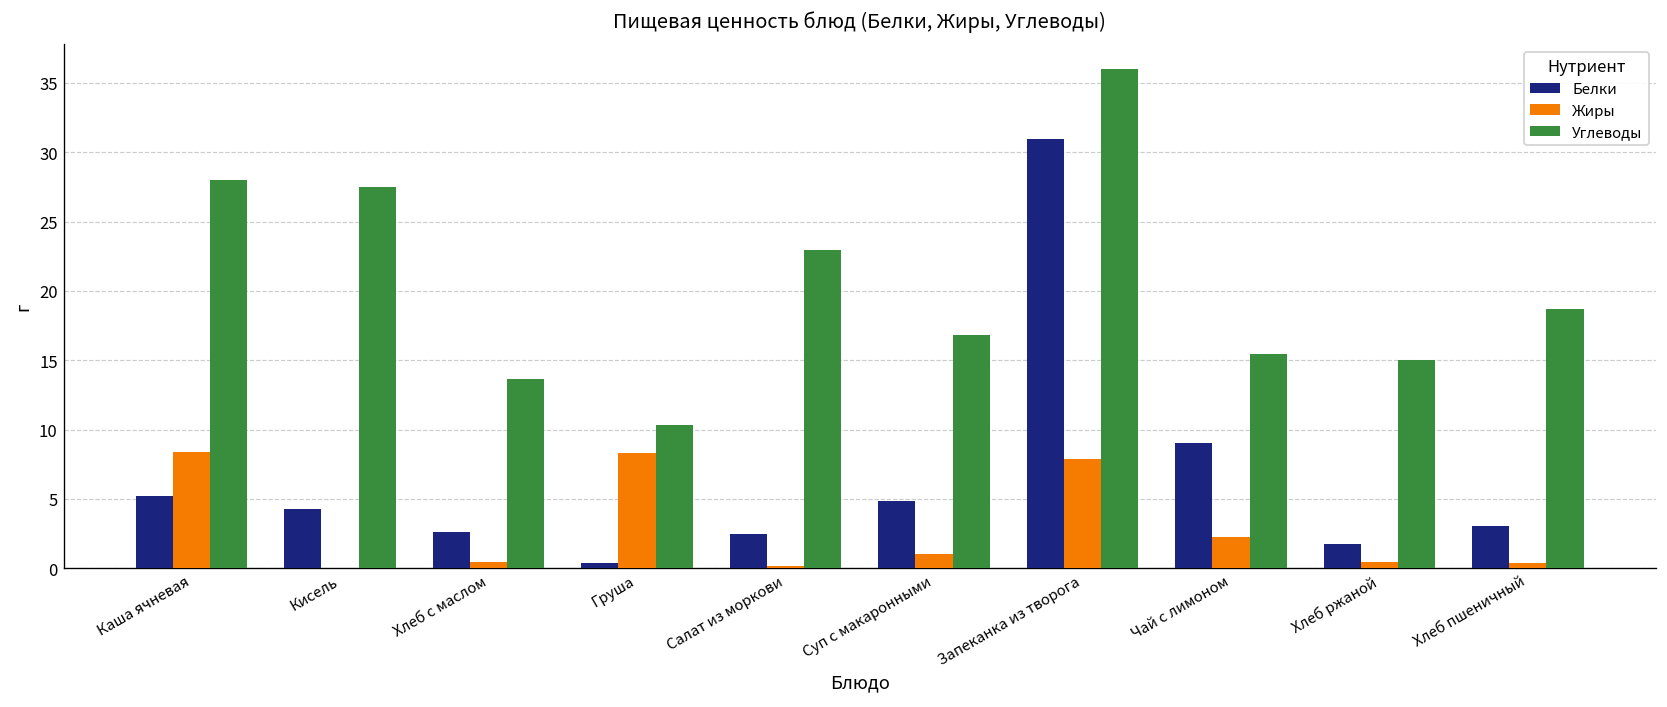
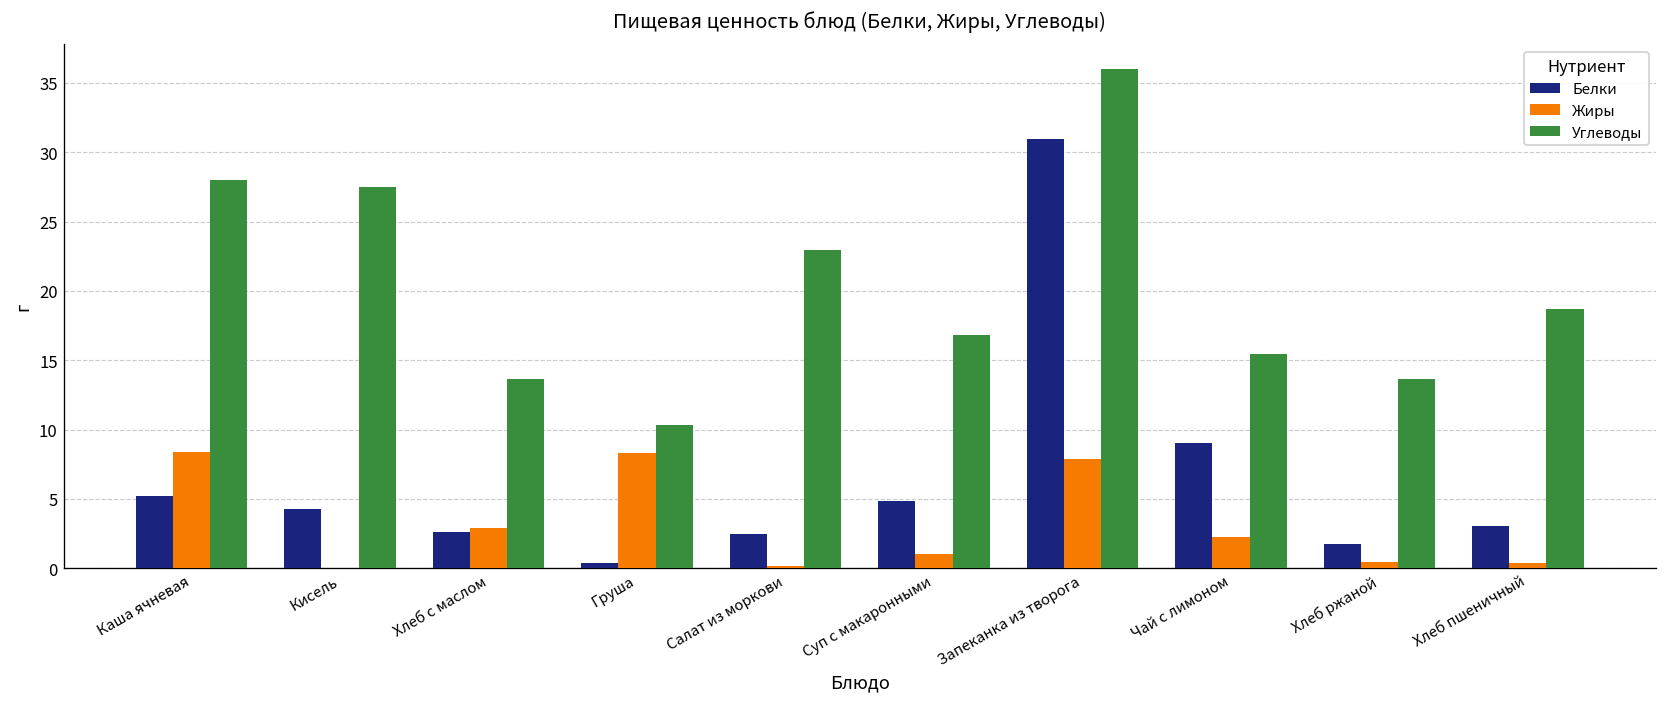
Жиры, Хлеб с маслом: 0.5 -> 2.9
Углеводы, Хлеб ржаной: 15.0 -> 13.7
